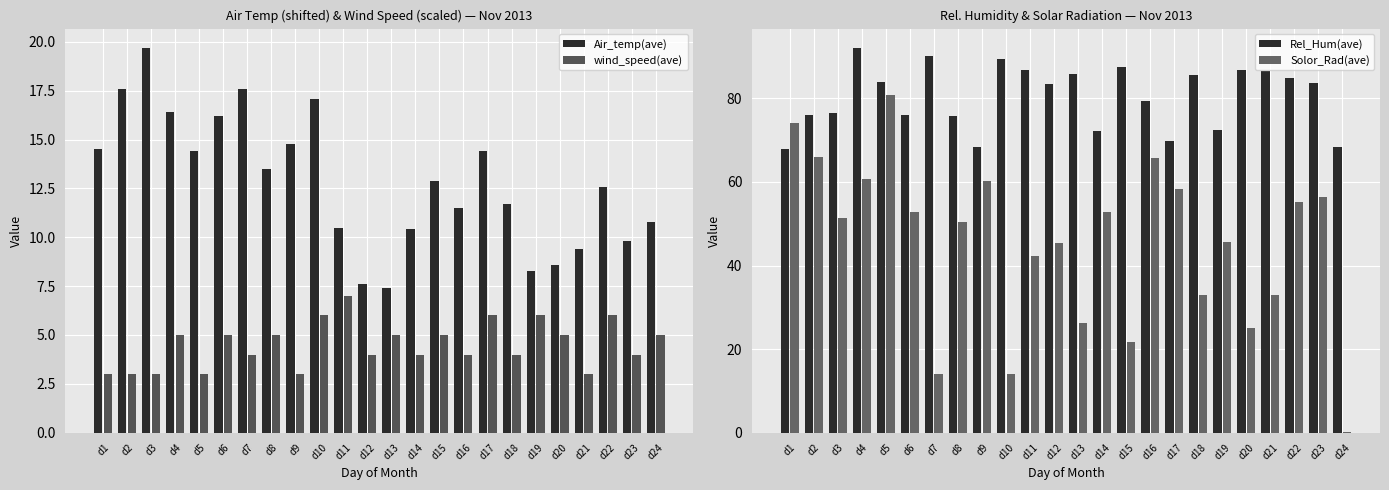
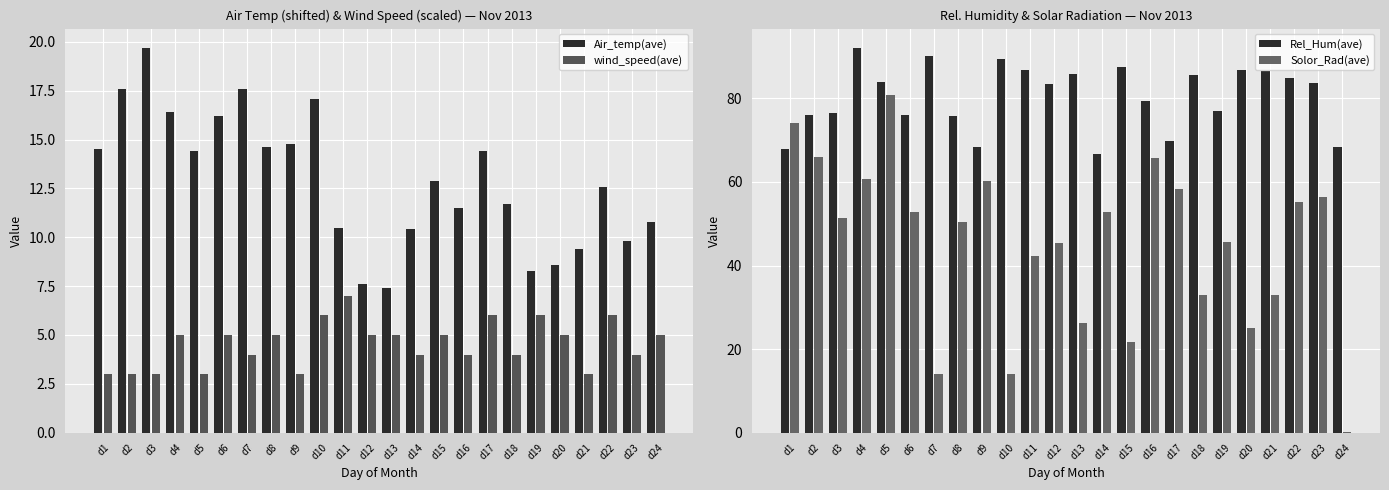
Air Temp (shifted) & Wind Speed (scaled) — Nov 2013, Air_temp(ave), d8: 13.5 -> 14.6
Air Temp (shifted) & Wind Speed (scaled) — Nov 2013, wind_speed(ave), d12: 4.0 -> 5.0
Rel. Humidity & Solar Radiation — Nov 2013, Rel_Hum(ave), d14: 72 -> 67
Rel. Humidity & Solar Radiation — Nov 2013, Rel_Hum(ave), d19: 73 -> 77
